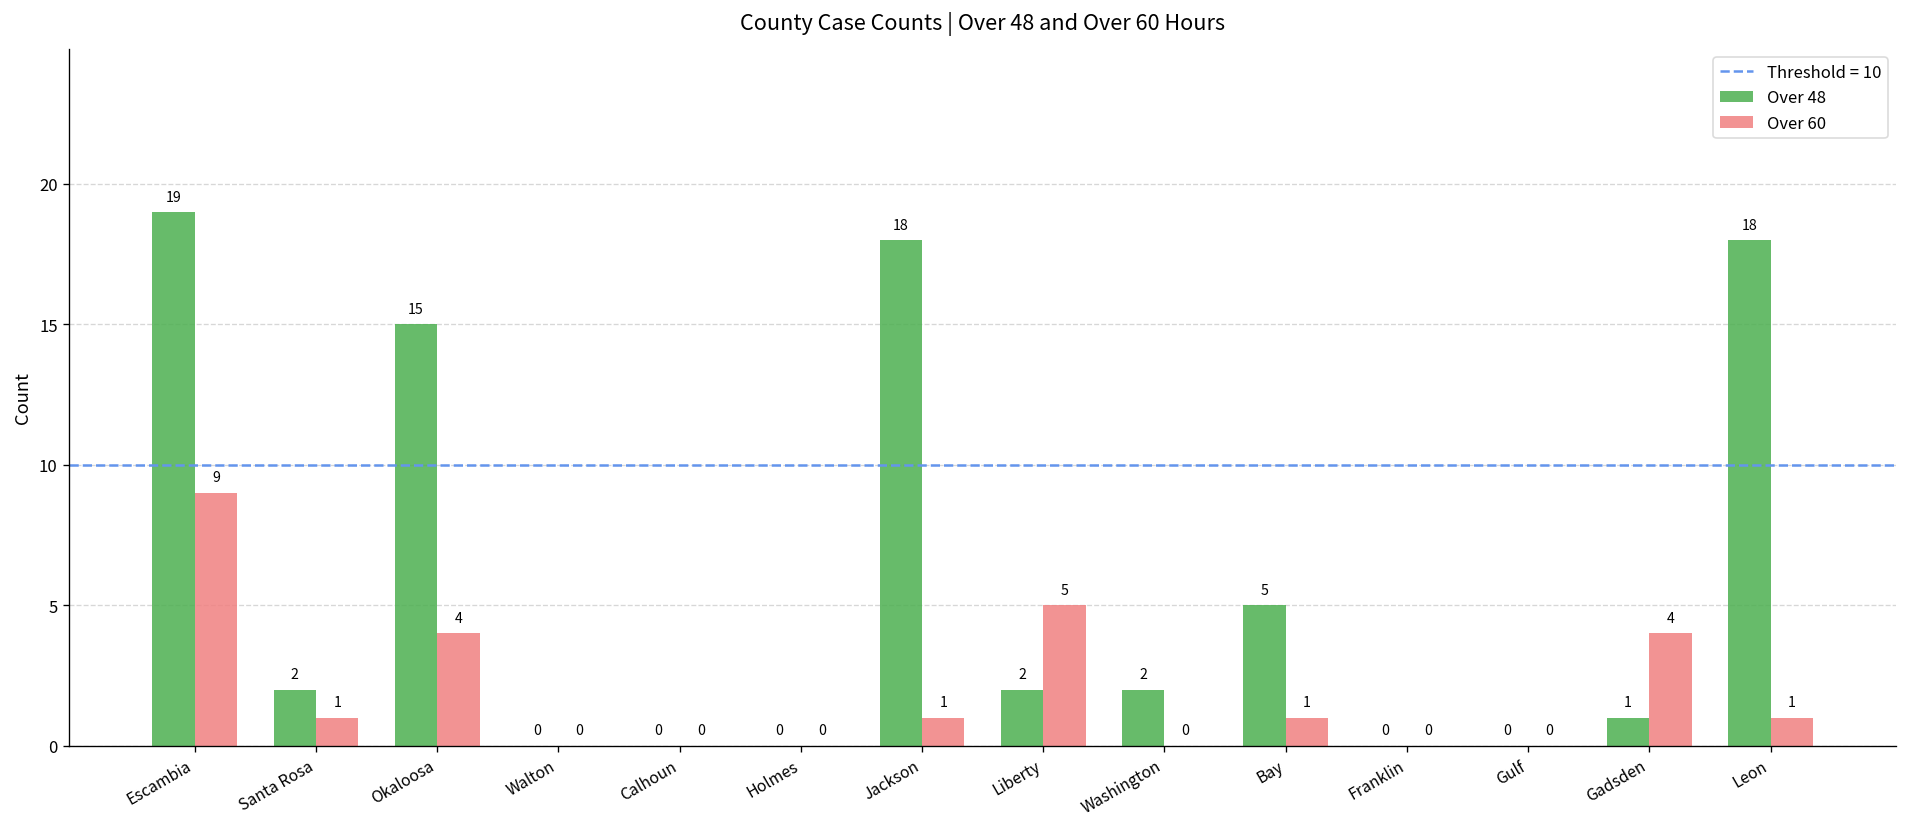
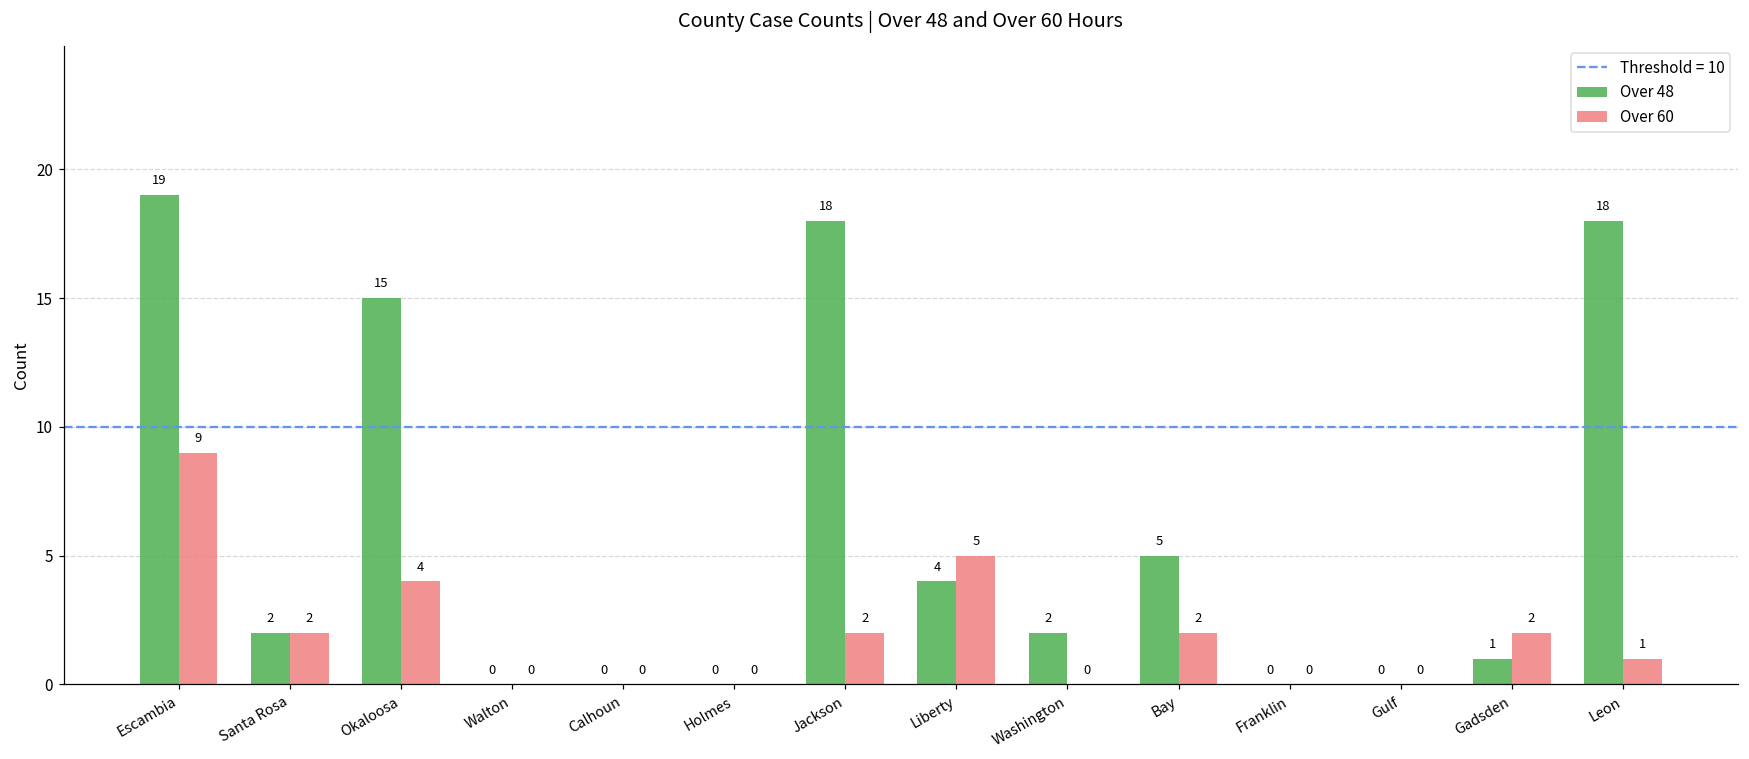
Over 60, Santa Rosa: 1 -> 2
Over 60, Jackson: 1 -> 2
Over 48, Liberty: 2 -> 4
Over 60, Bay: 1 -> 2
Over 60, Gadsden: 4 -> 2
